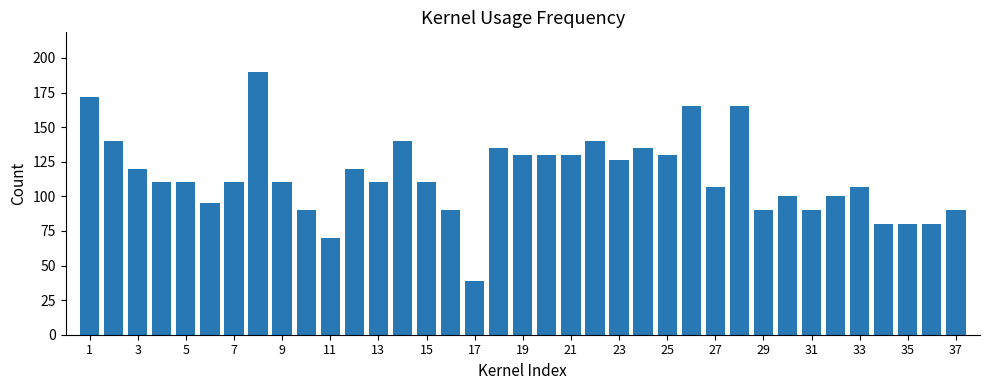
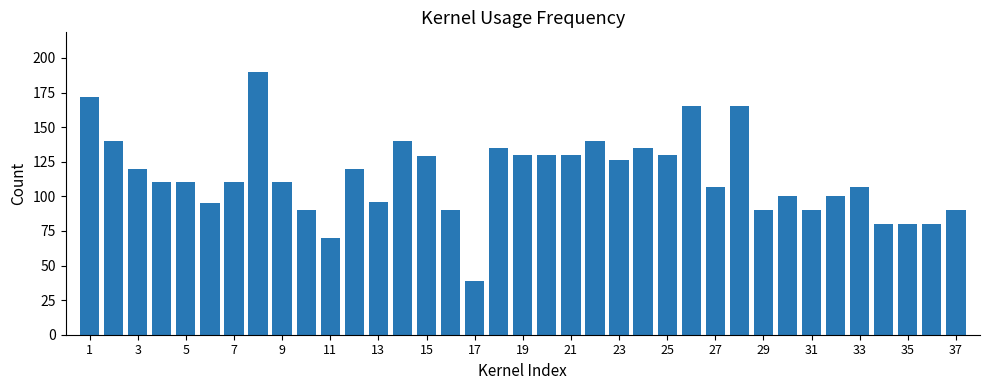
13: 110 -> 96
15: 110 -> 129
